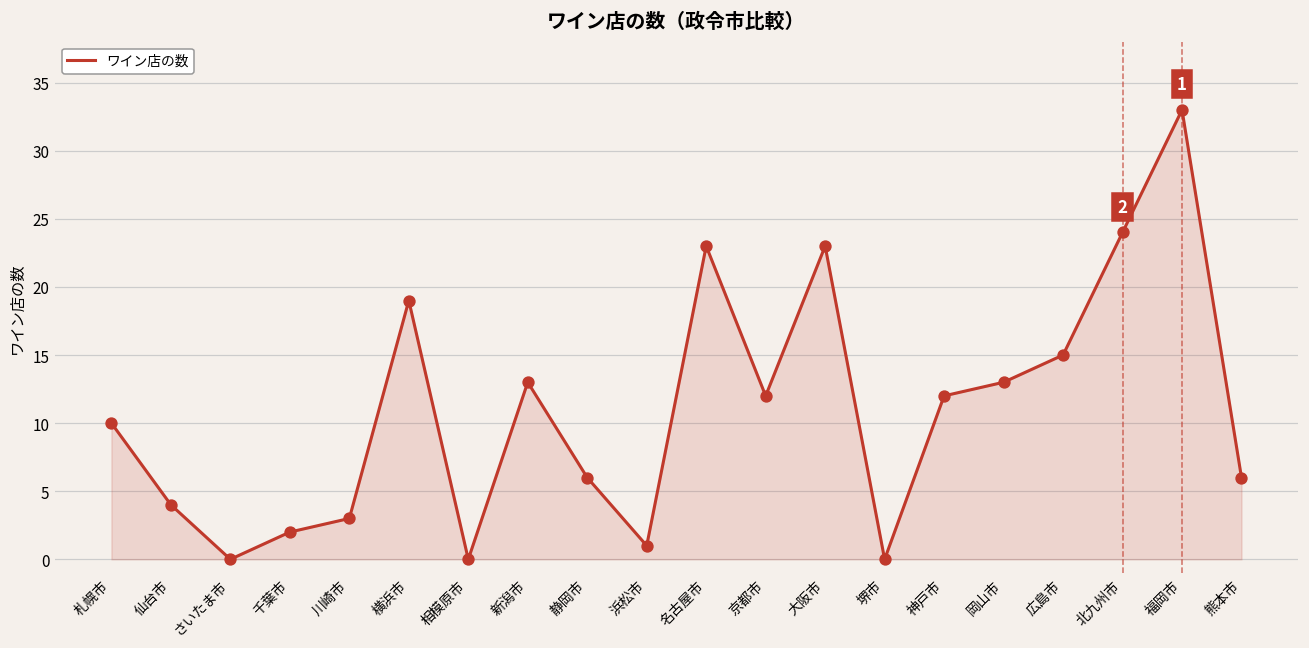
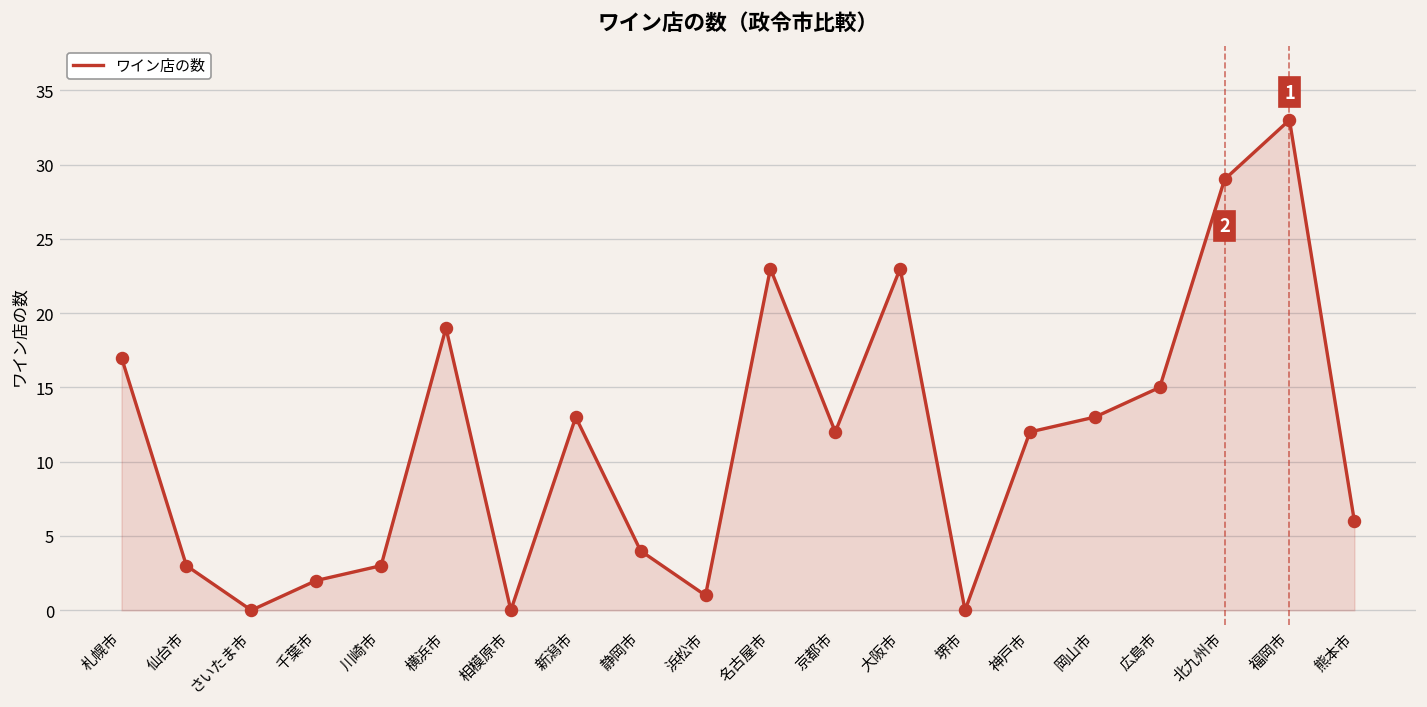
札幌市: 10 -> 17
仙台市: 4 -> 3
静岡市: 6 -> 4
北九州市: 24 -> 29
